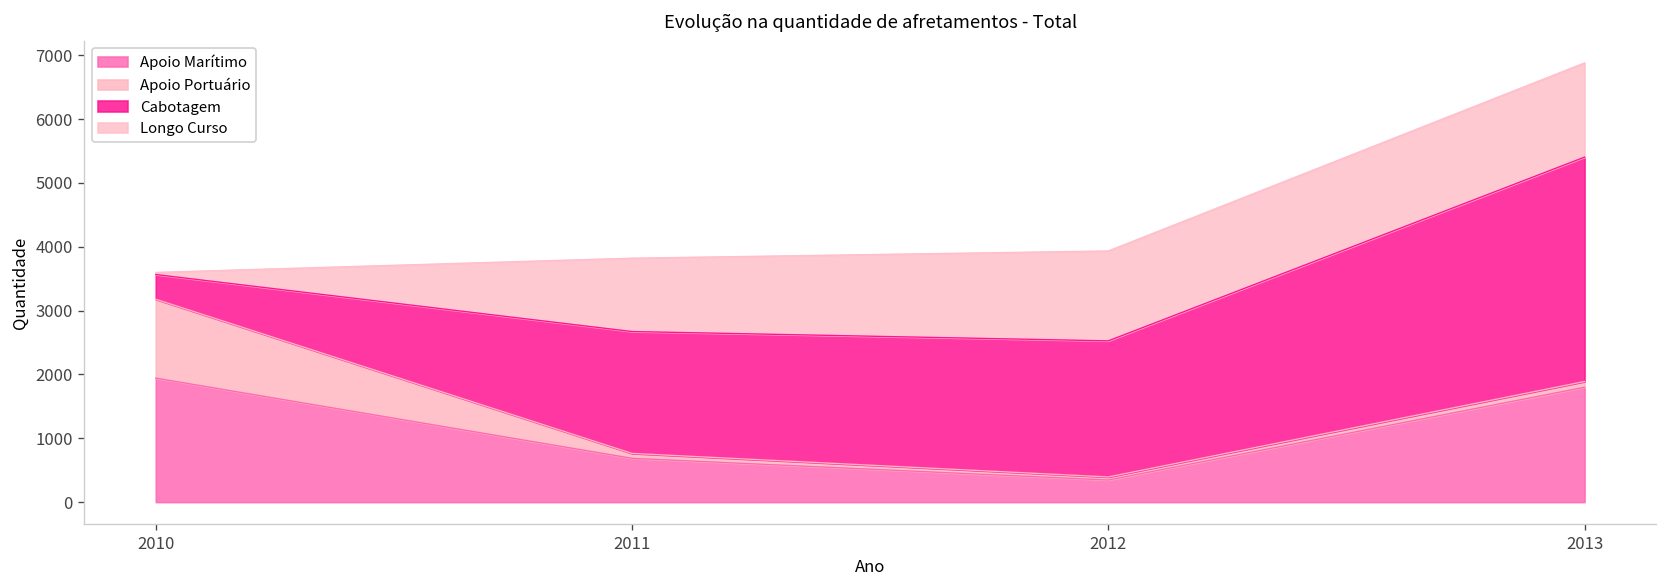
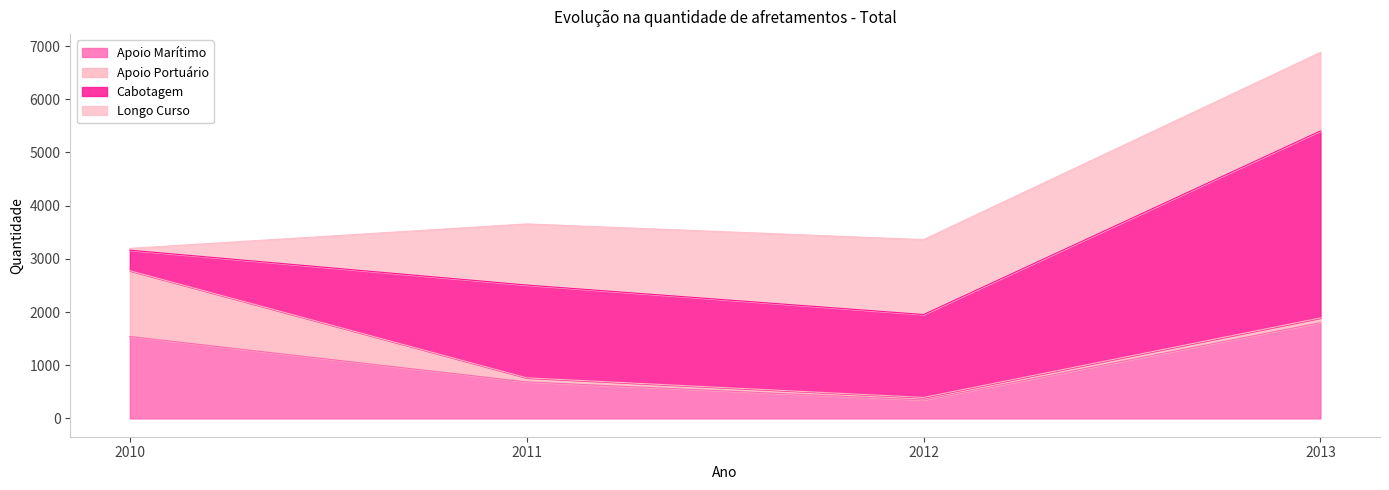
Apoio Marítimo, 2010: 1900 -> 1500
Cabotagem, 2011: 1900 -> 1700
Cabotagem, 2012: 2100 -> 1600
